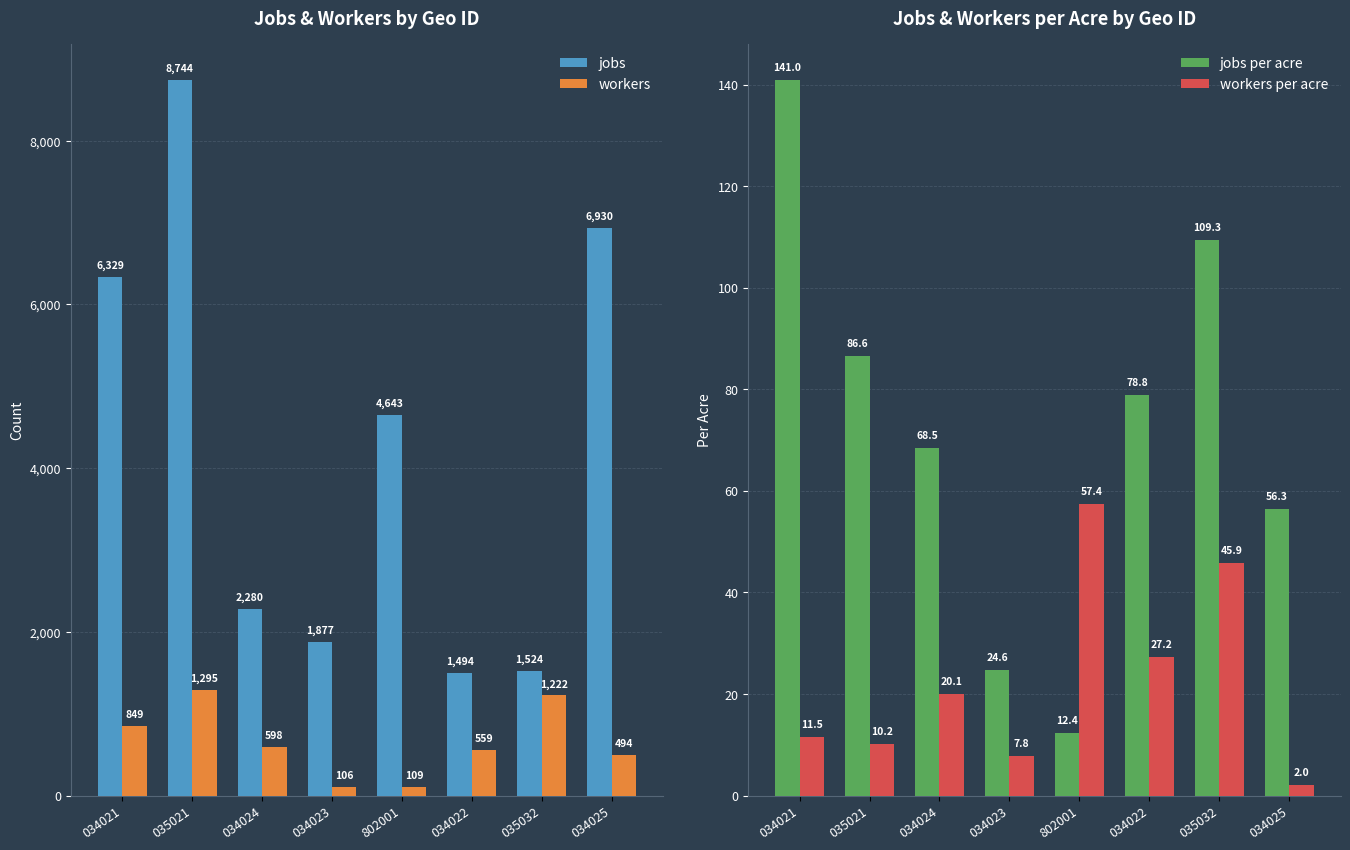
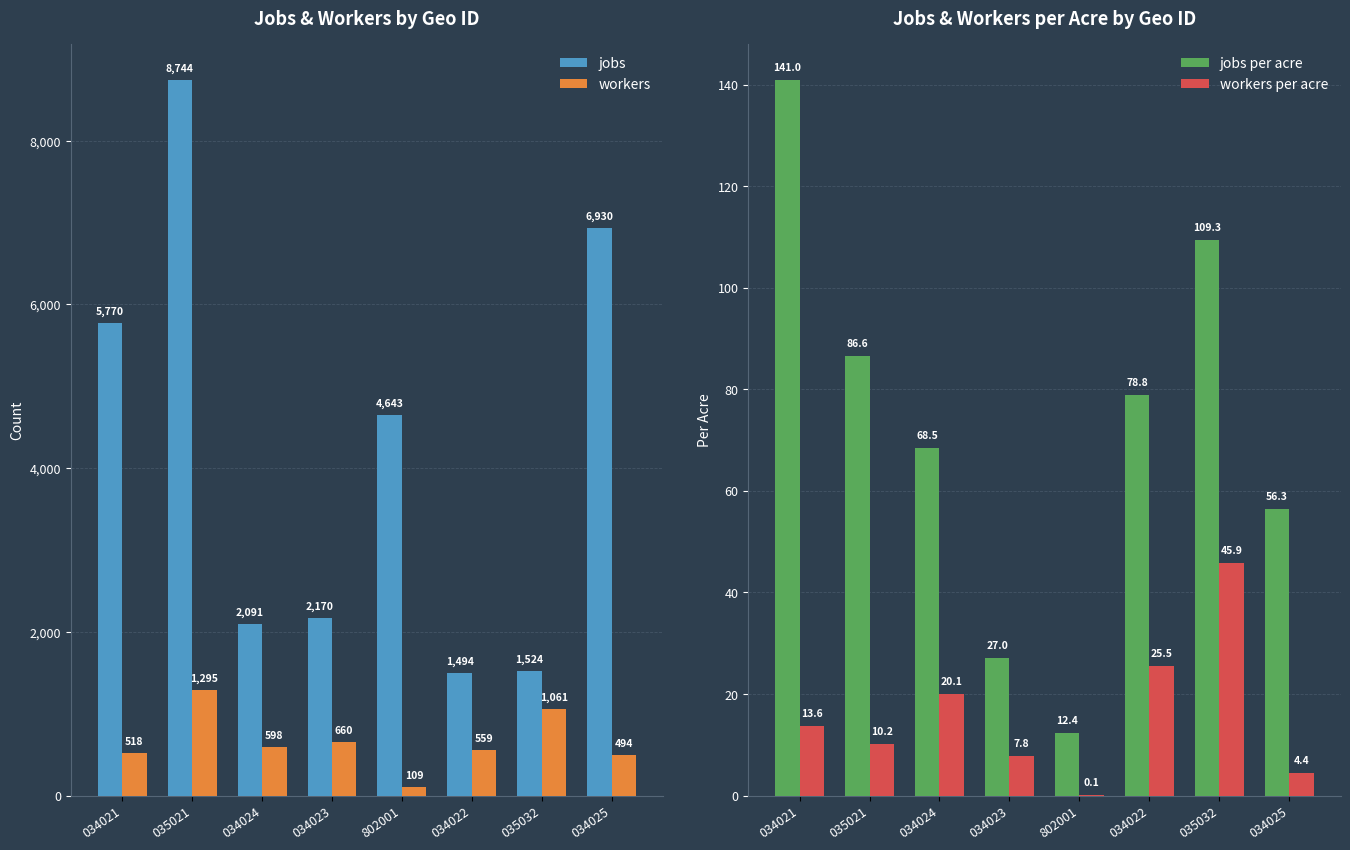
Jobs & Workers by Geo ID, jobs, 034021: 6,329 -> 5,770
Jobs & Workers by Geo ID, workers, 034021: 849 -> 518
Jobs & Workers by Geo ID, jobs, 034024: 2,280 -> 2,091
Jobs & Workers by Geo ID, jobs, 034023: 1,877 -> 2,170
Jobs & Workers by Geo ID, workers, 034023: 106 -> 660
Jobs & Workers by Geo ID, workers, 035032: 1,222 -> 1,061
Jobs & Workers per Acre by Geo ID, workers per acre, 034021: 11.5 -> 13.6
Jobs & Workers per Acre by Geo ID, jobs per acre, 034023: 24.6 -> 27.0
Jobs & Workers per Acre by Geo ID, workers per acre, 802001: 57.4 -> 0.1
Jobs & Workers per Acre by Geo ID, workers per acre, 034022: 27.2 -> 25.5
Jobs & Workers per Acre by Geo ID, workers per acre, 034025: 2.0 -> 4.4
